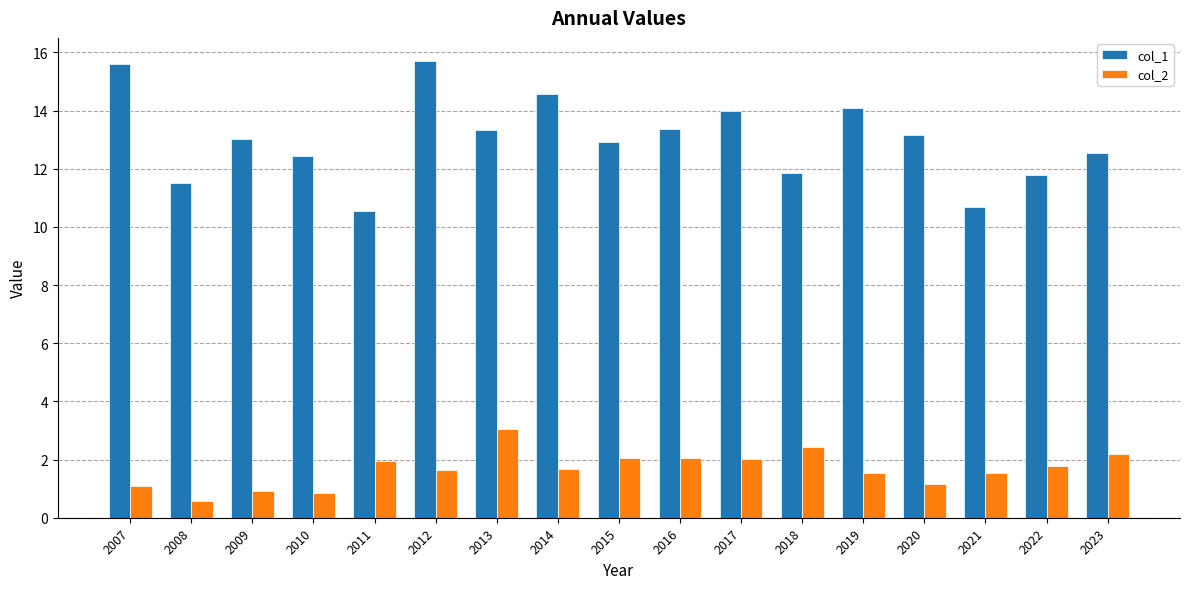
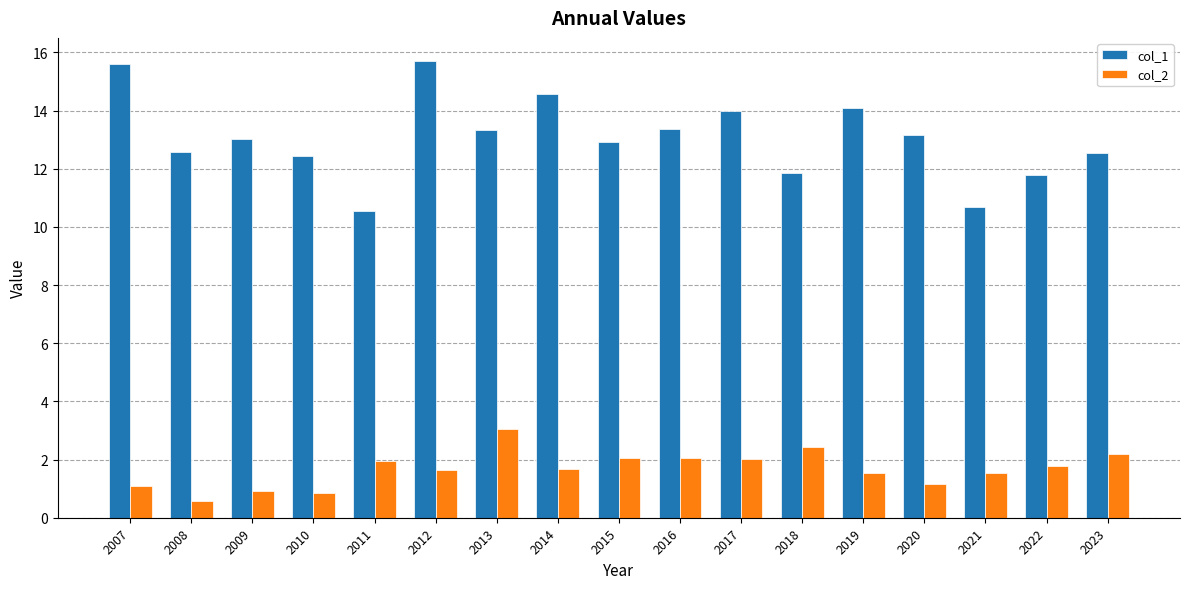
col_1, 2008: 11.5 -> 12.6
